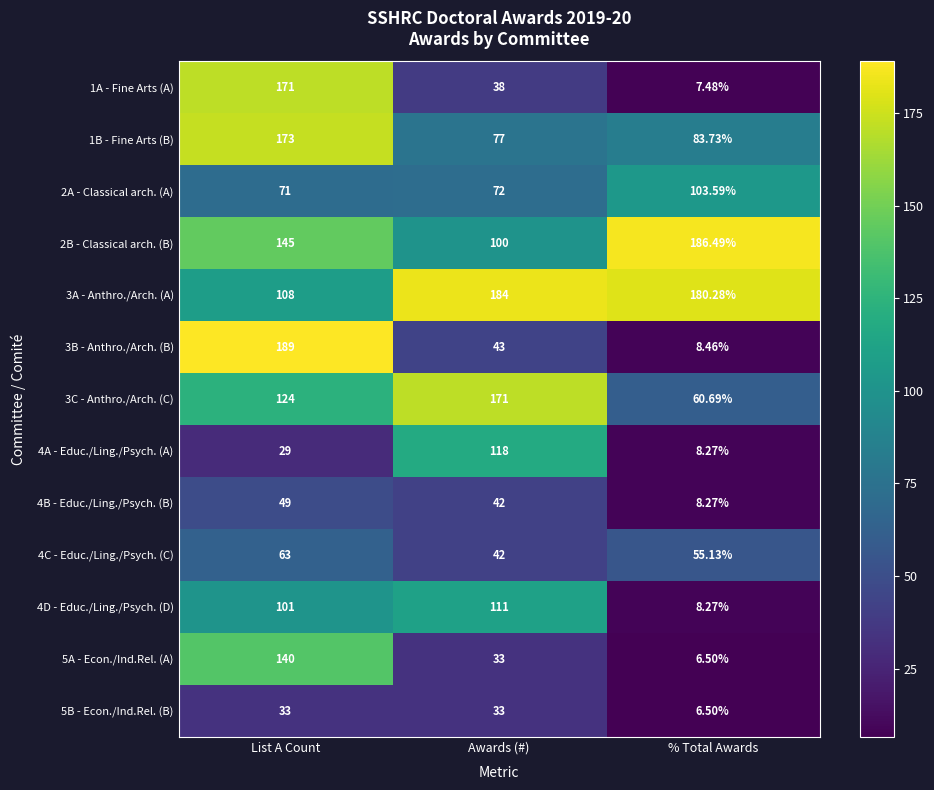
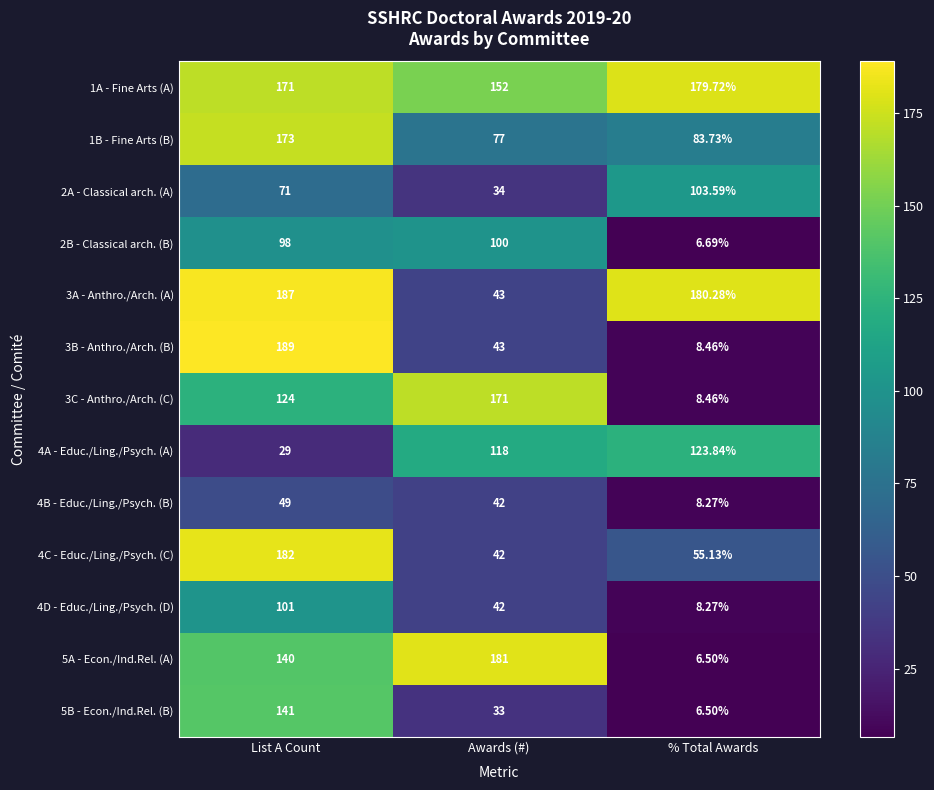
1A - Fine Arts (A), Awards (#): 38 -> 152
1A - Fine Arts (A), % Total Awards: 7.48% -> 179.72%
2A - Classical arch. (A), Awards (#): 72 -> 34
2B - Classical arch. (B), List A Count: 145 -> 98
2B - Classical arch. (B), % Total Awards: 186.49% -> 6.69%
3A - Anthro./Arch. (A), List A Count: 108 -> 187
3A - Anthro./Arch. (A), Awards (#): 184 -> 43
3C - Anthro./Arch. (C), % Total Awards: 60.69% -> 8.46%
4A - Educ./Ling./Psych. (A), % Total Awards: 8.27% -> 123.84%
4C - Educ./Ling./Psych. (C), List A Count: 63 -> 182
4D - Educ./Ling./Psych. (D), Awards (#): 111 -> 42
5A - Econ./Ind.Rel. (A), Awards (#): 33 -> 181
5B - Econ./Ind.Rel. (B), List A Count: 33 -> 141
